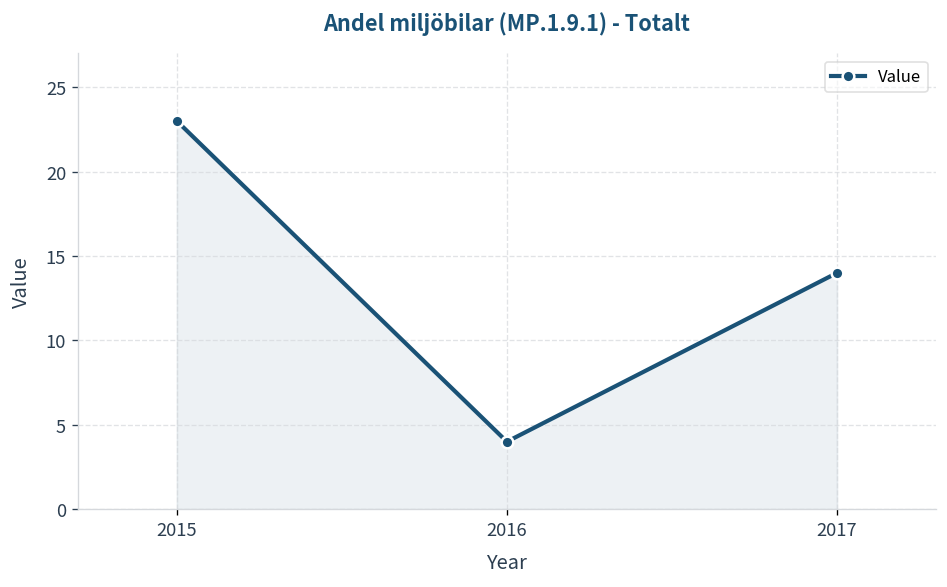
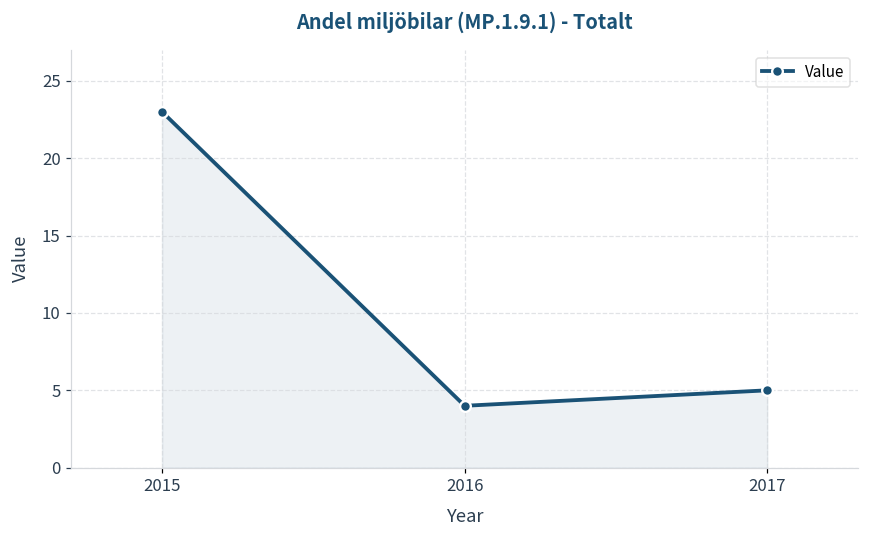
2017: 14 -> 5
